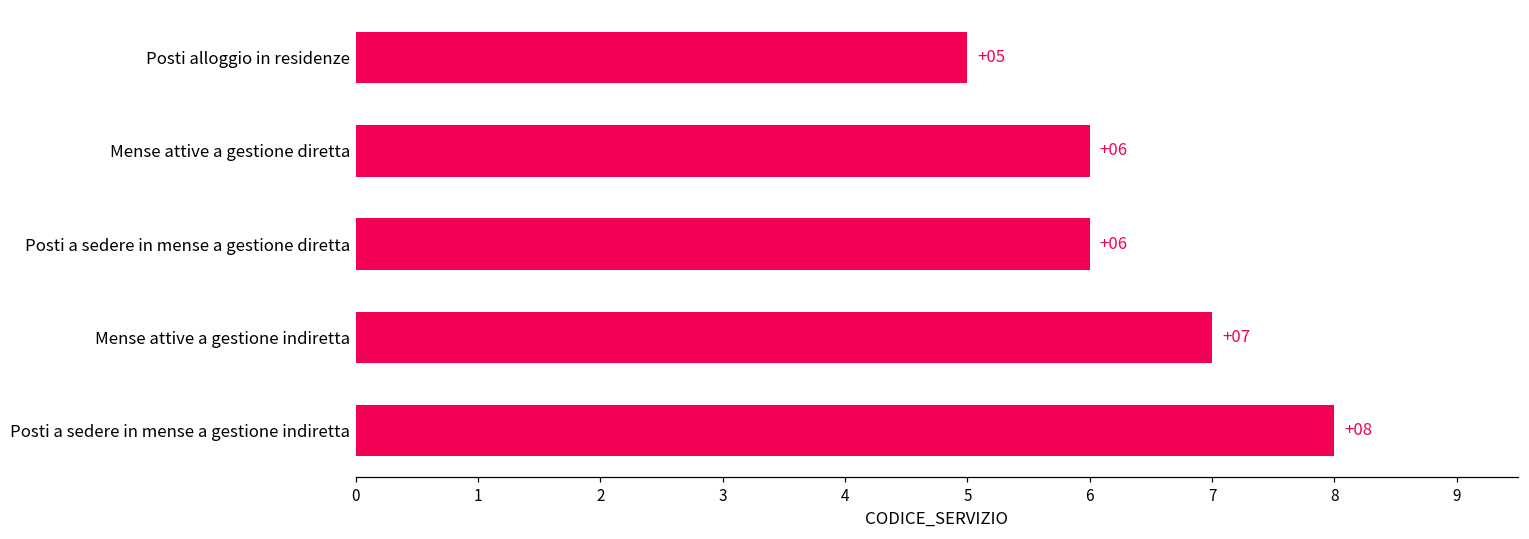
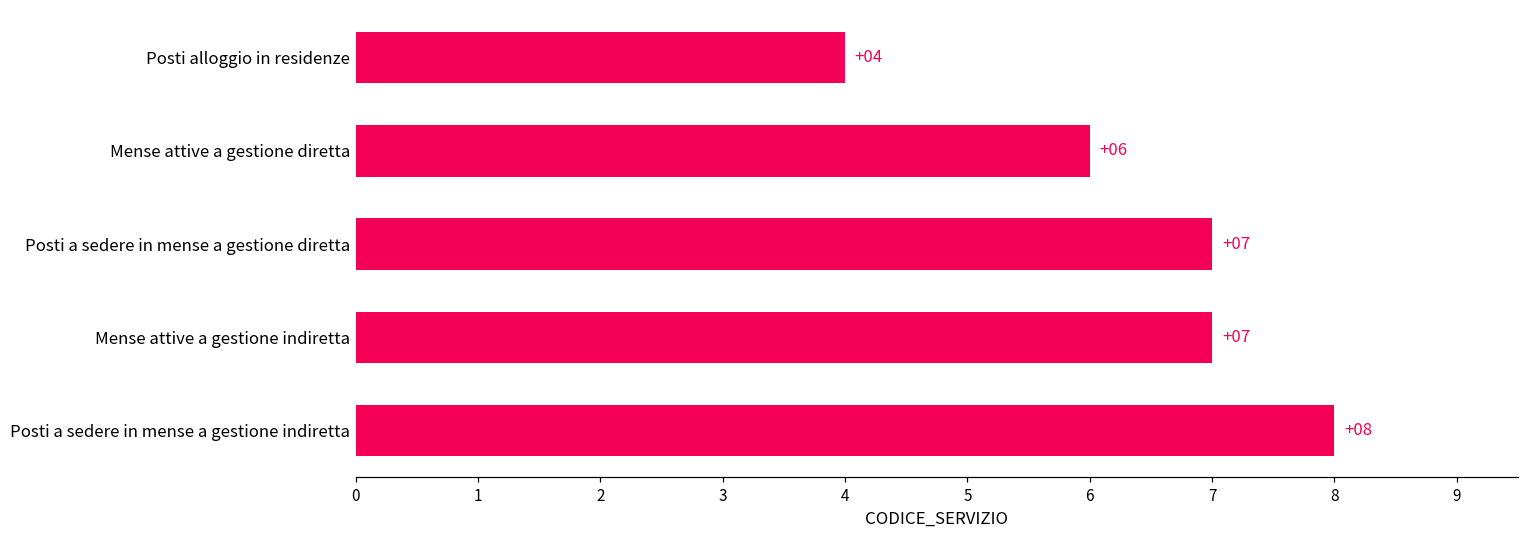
Posti alloggio in residenze: +05 -> +04
Posti a sedere in mense a gestione diretta: +06 -> +07
